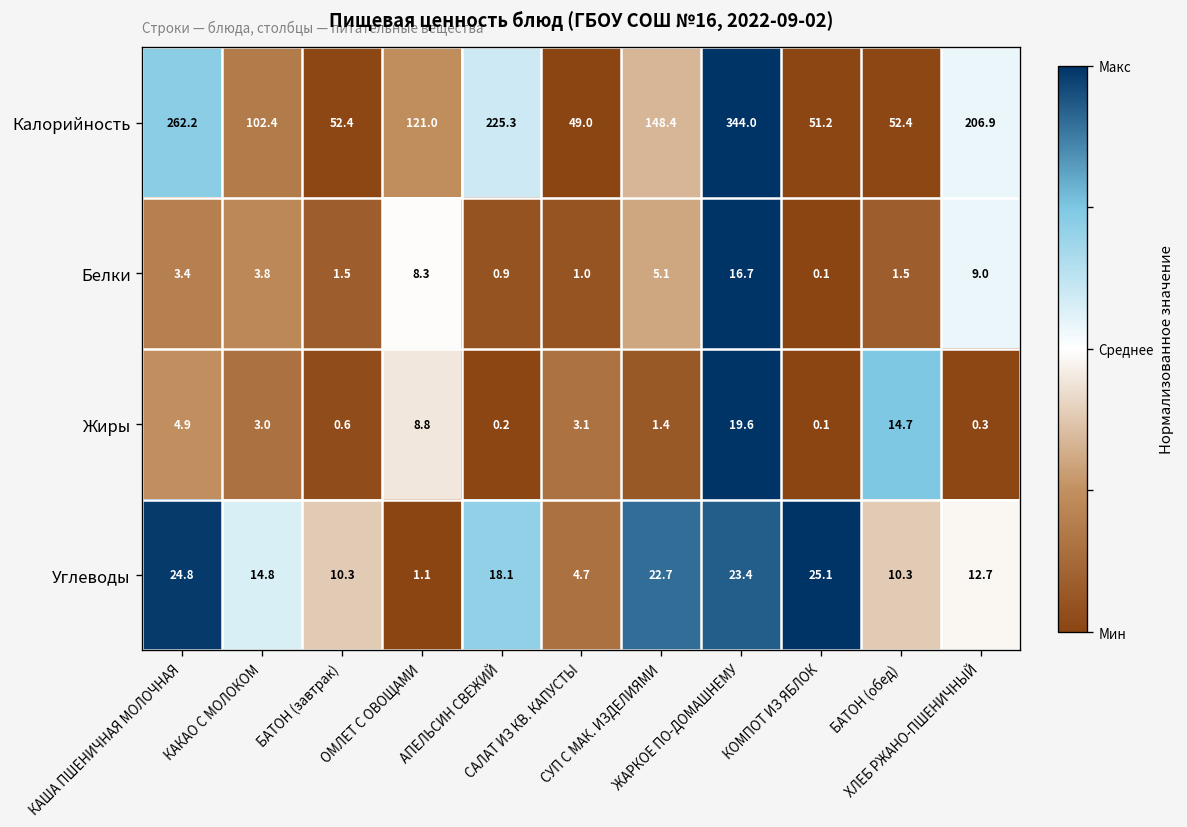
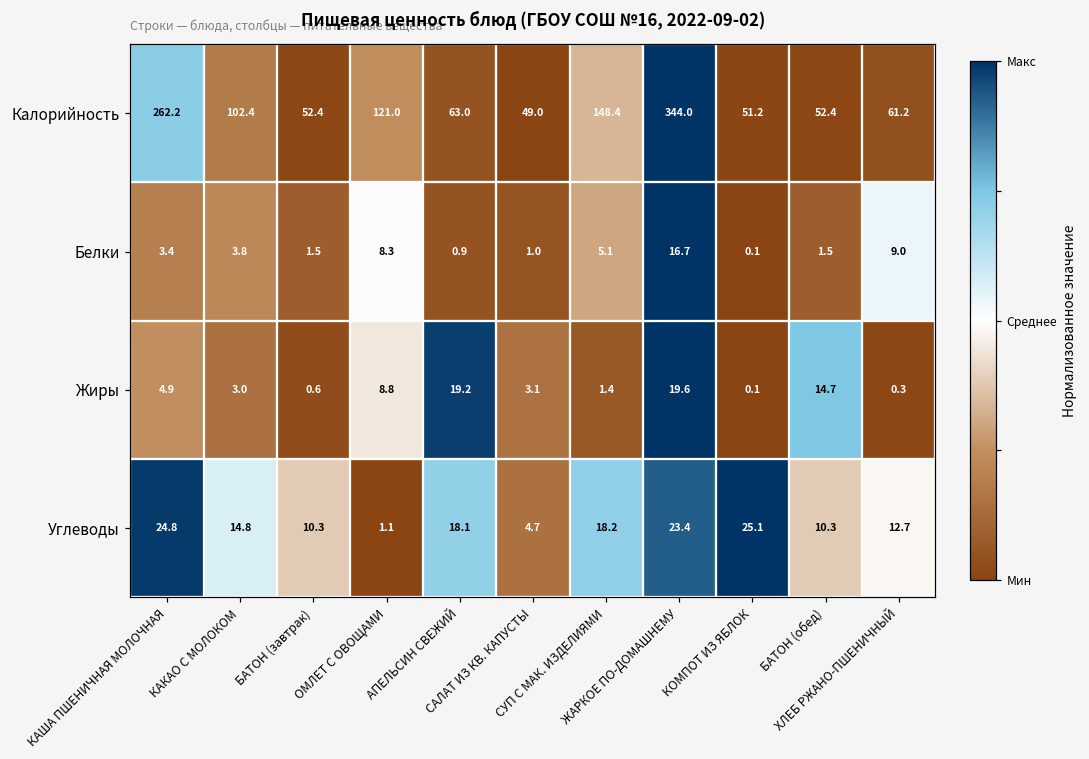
Калорийность, АПЕЛЬСИН СВЕЖИЙ: 225.3 -> 63.0
Калорийность, ХЛЕБ РЖАНО-ПШЕНИЧНЫЙ: 206.9 -> 61.2
Жиры, АПЕЛЬСИН СВЕЖИЙ: 0.2 -> 19.2
Углеводы, СУП С МАК. ИЗДЕЛИЯМИ: 22.7 -> 18.2
